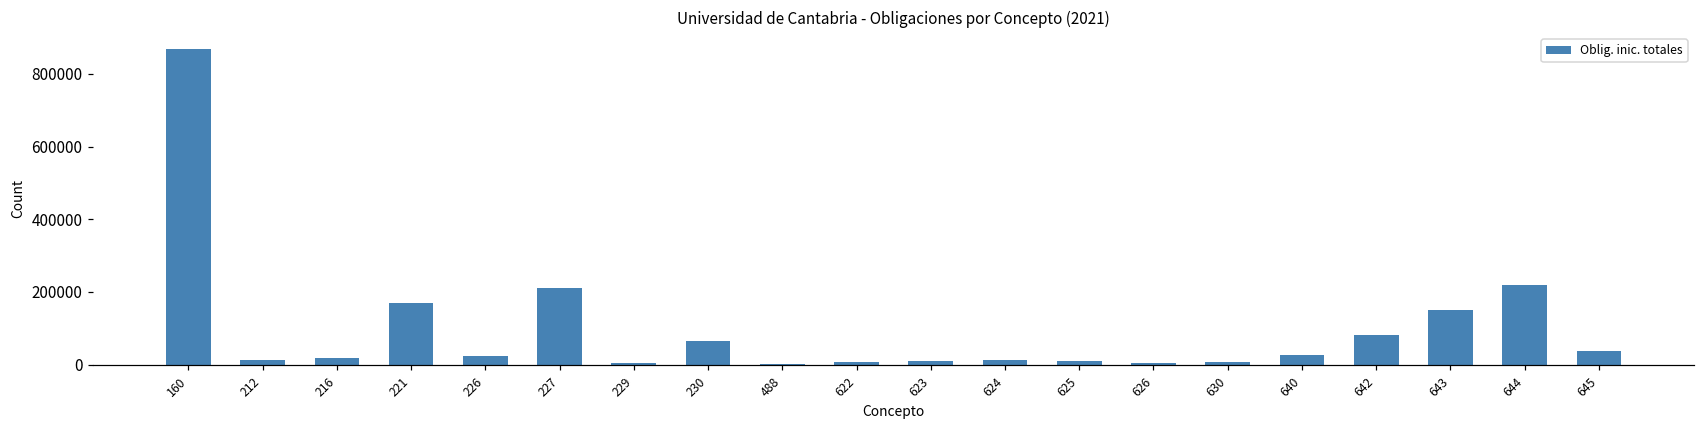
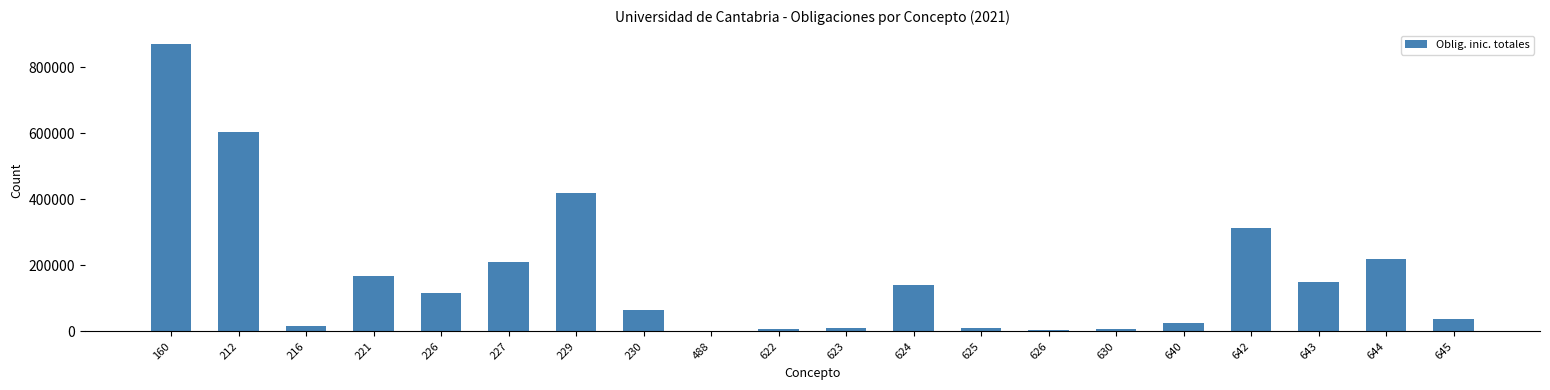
212: 10000 -> 600000
226: 20000 -> 120000
229: 0 -> 420000
624: 10000 -> 140000
642: 80000 -> 310000
